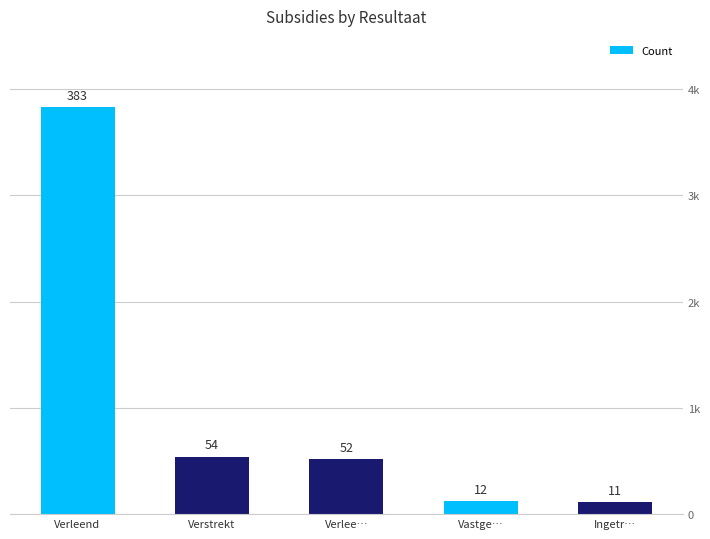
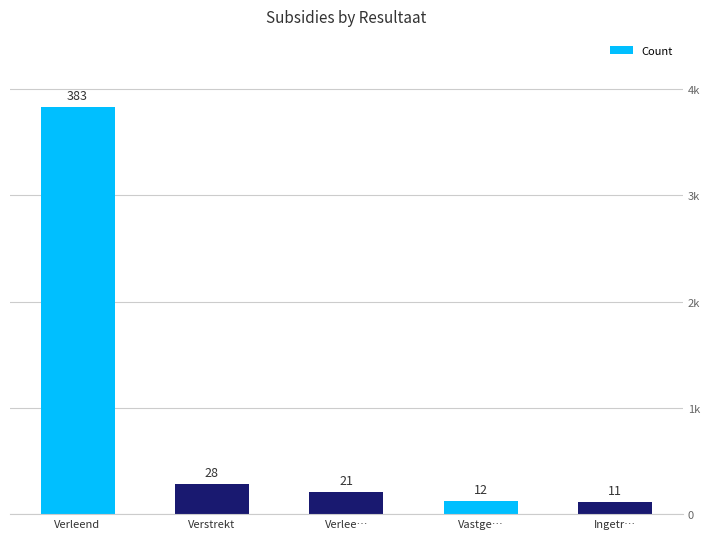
Verstrekt: 54 -> 28
Verlee…: 52 -> 21
